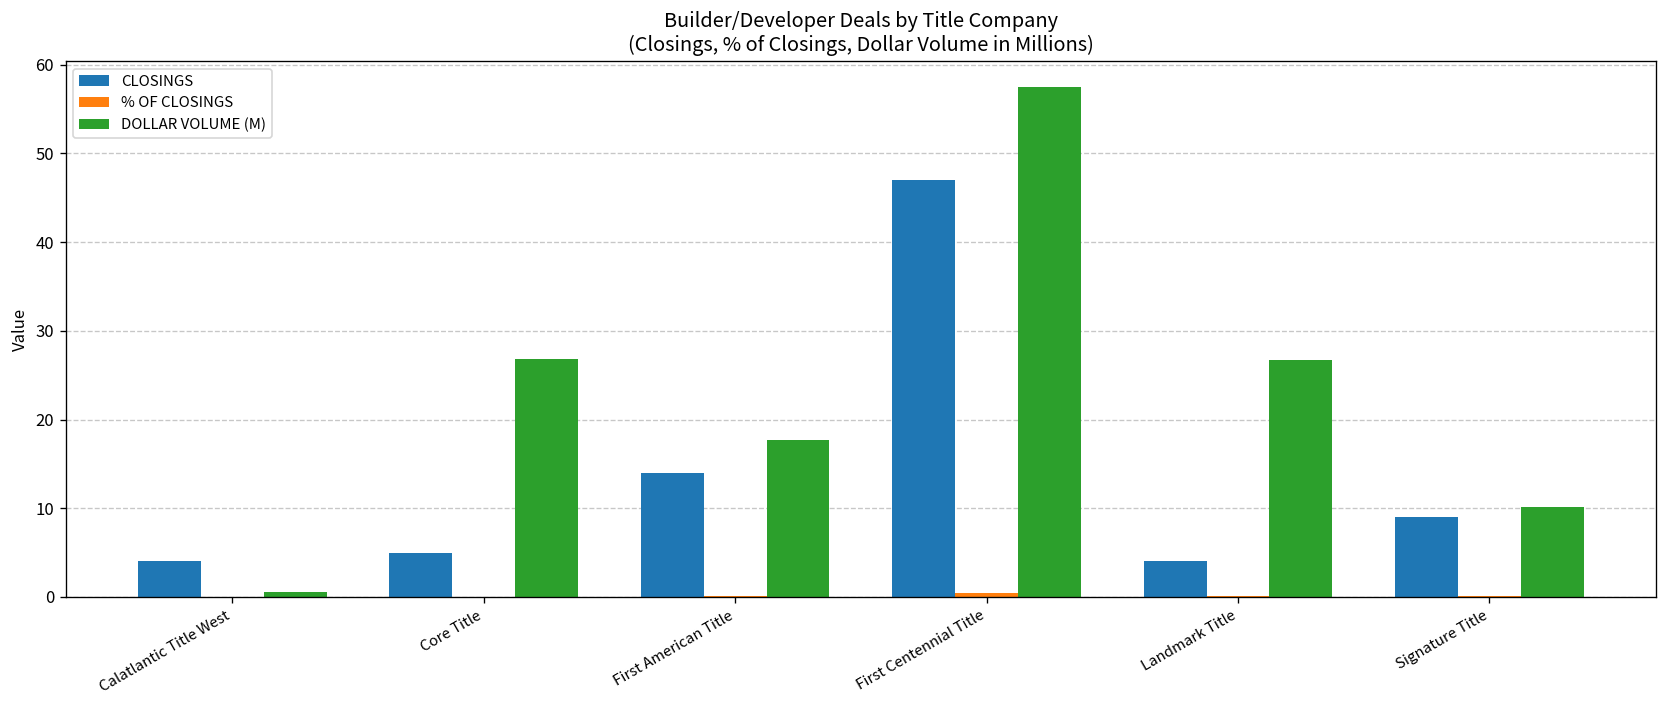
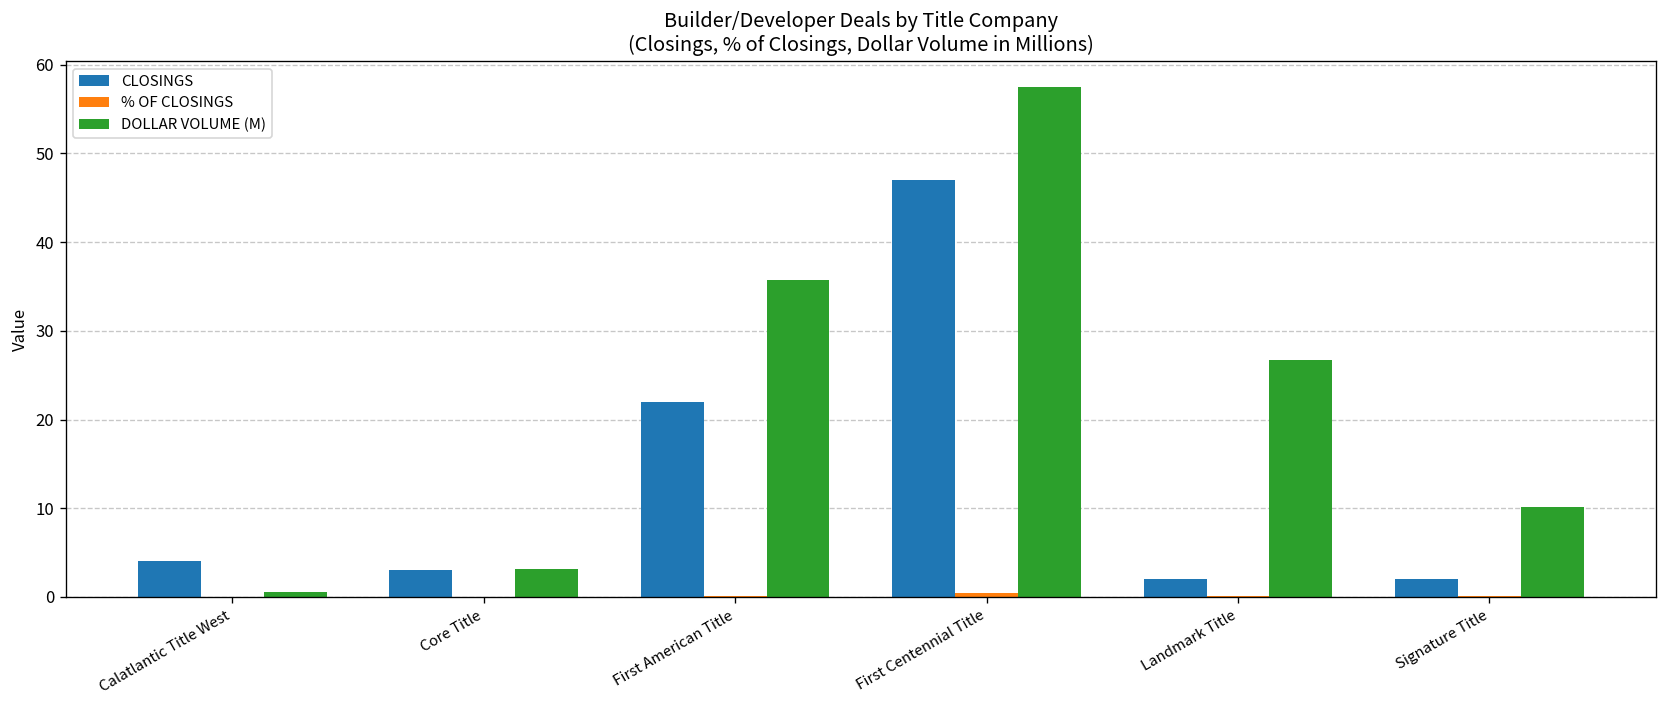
CLOSINGS, Core Title: 5 -> 3
DOLLAR VOLUME (M), Core Title: 27 -> 3
CLOSINGS, First American Title: 14 -> 22
DOLLAR VOLUME (M), First American Title: 18 -> 36
CLOSINGS, Landmark Title: 4 -> 2
CLOSINGS, Signature Title: 9 -> 2
